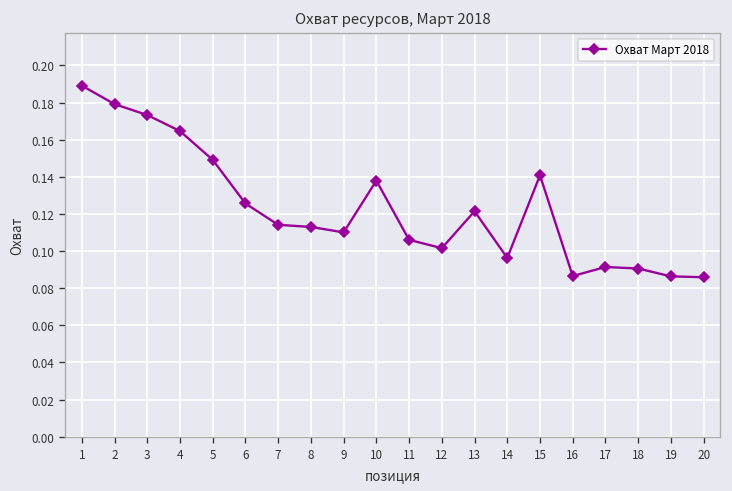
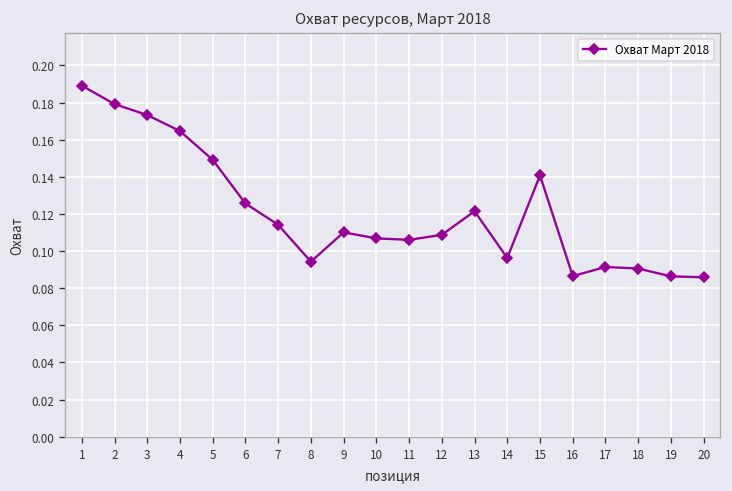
8: 0.113 -> 0.094
10: 0.138 -> 0.107
12: 0.102 -> 0.109
